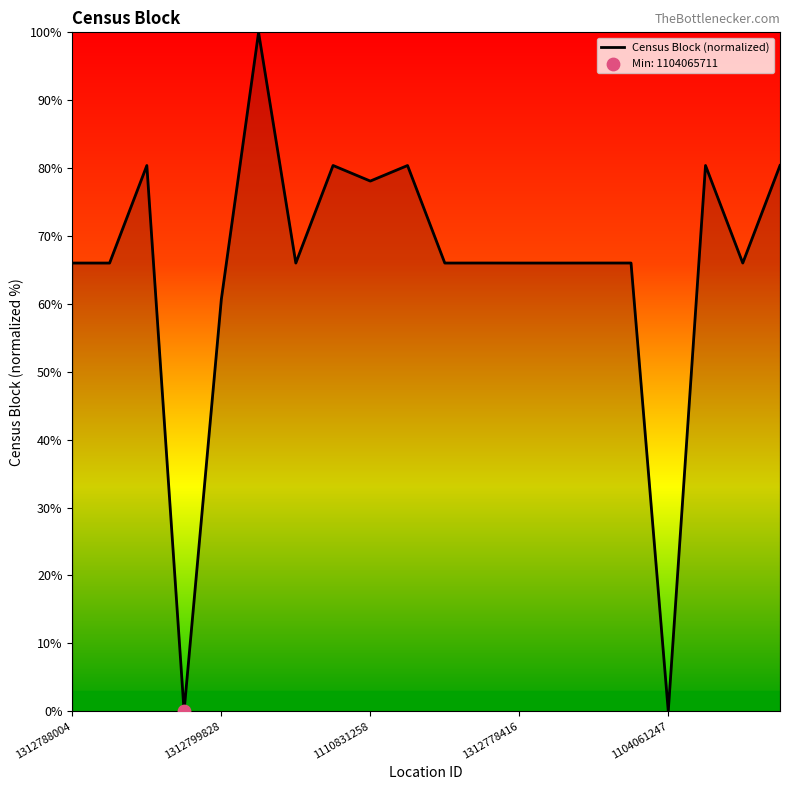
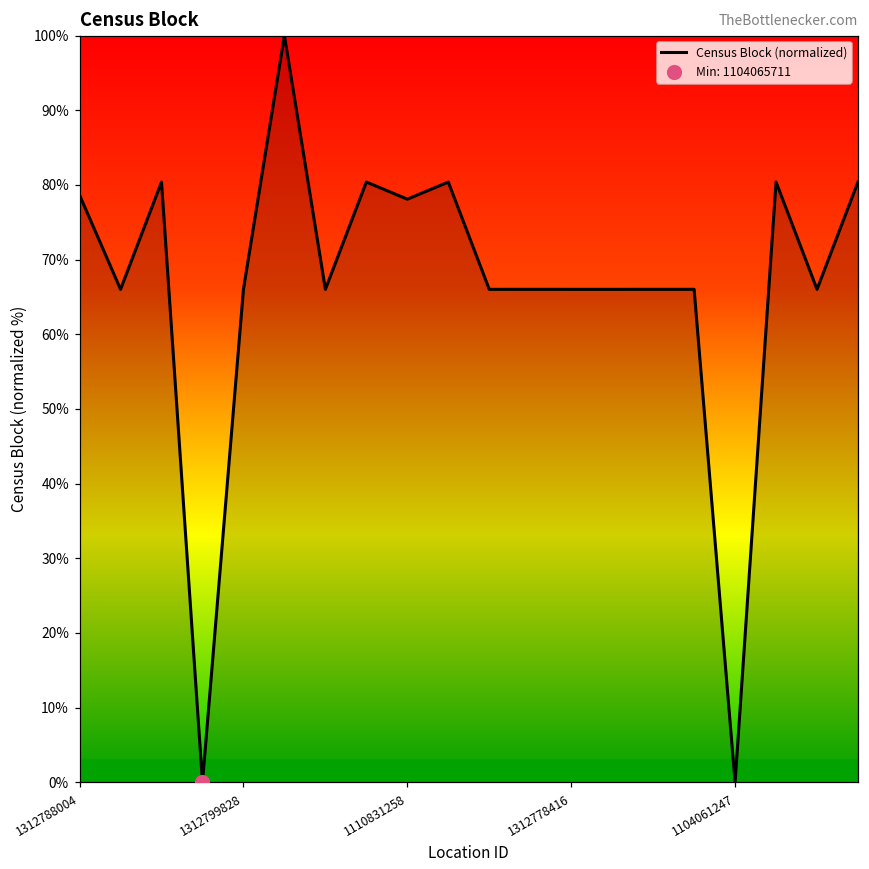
Census Block (normalized), 1312788004: 66% -> 79%
Census Block (normalized), 1312799828: 61% -> 66%
